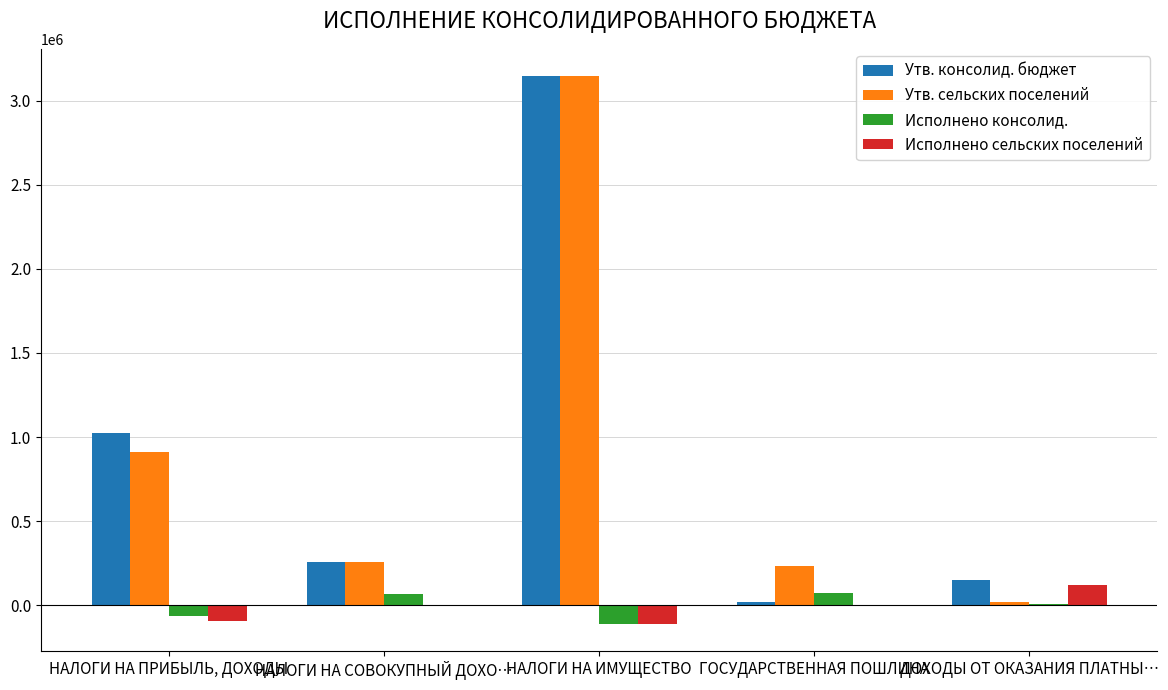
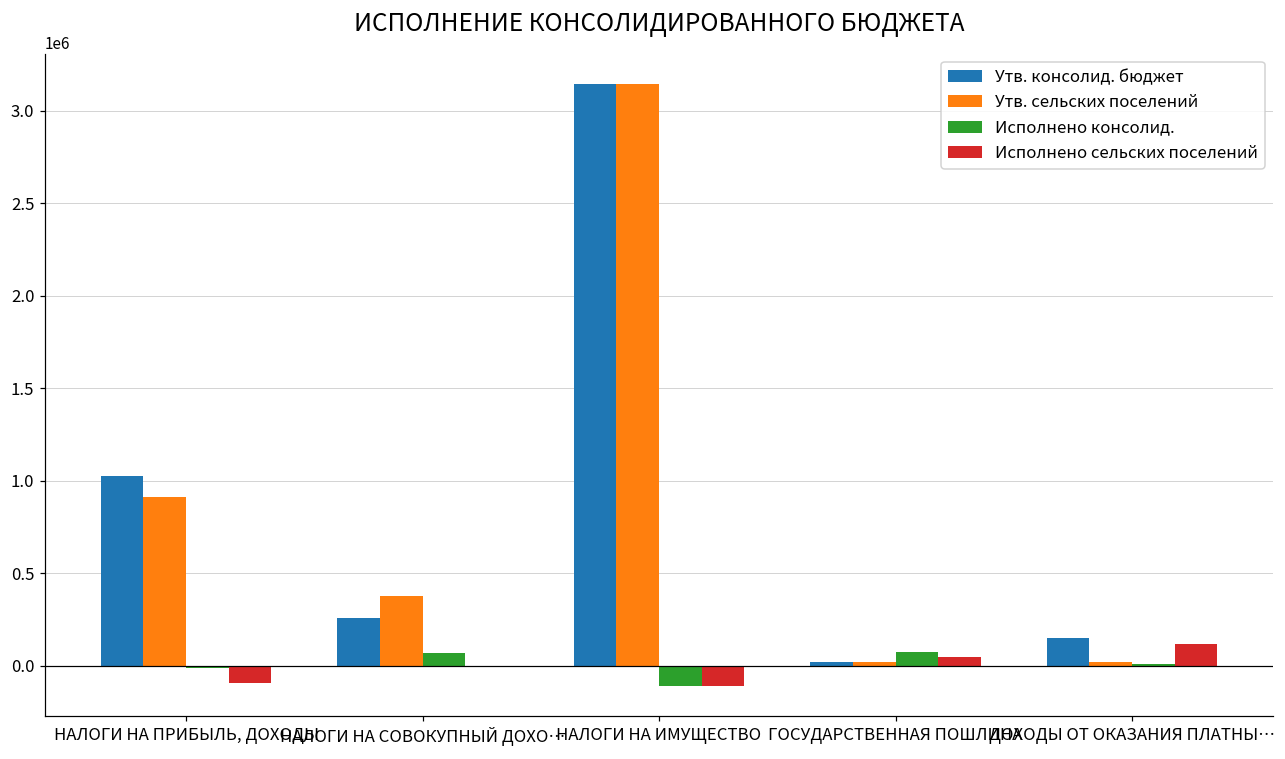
Исполнено консолид., НАЛОГИ НА ПРИБЫЛЬ, ДОХОДЫ: -70000 -> -10000
Утв. сельских поселений, НАЛОГИ НА СОВОКУПНЫЙ ДОХО…: 260000 -> 380000
Утв. сельских поселений, ГОСУДАРСТВЕННАЯ ПОШЛИНА: 230000 -> 20000
Исполнено сельских поселений, ГОСУДАРСТВЕННАЯ ПОШЛИНА: 0 -> 50000
